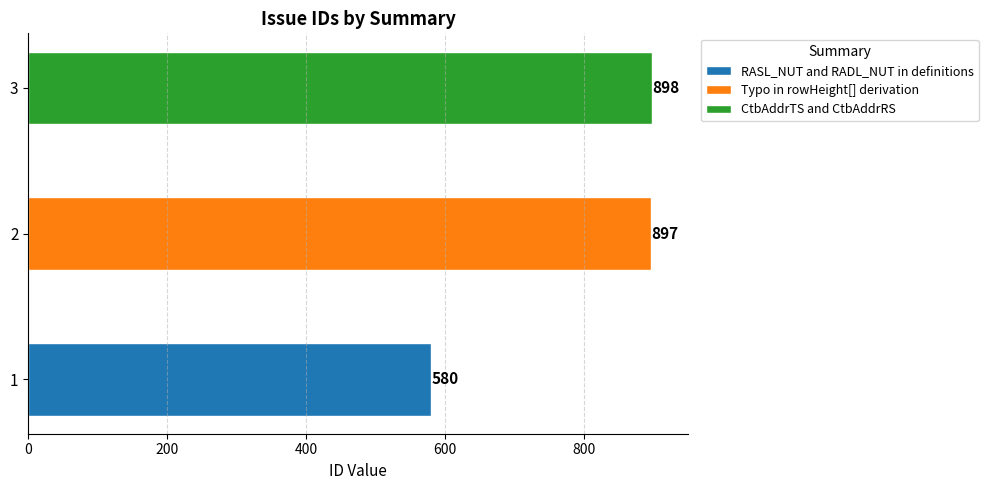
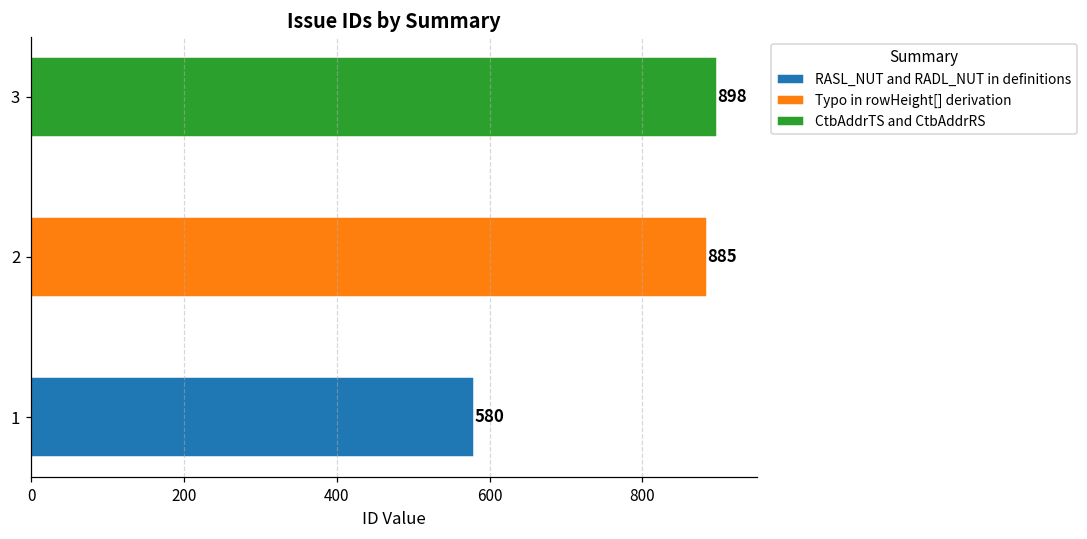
2: 897 -> 885
